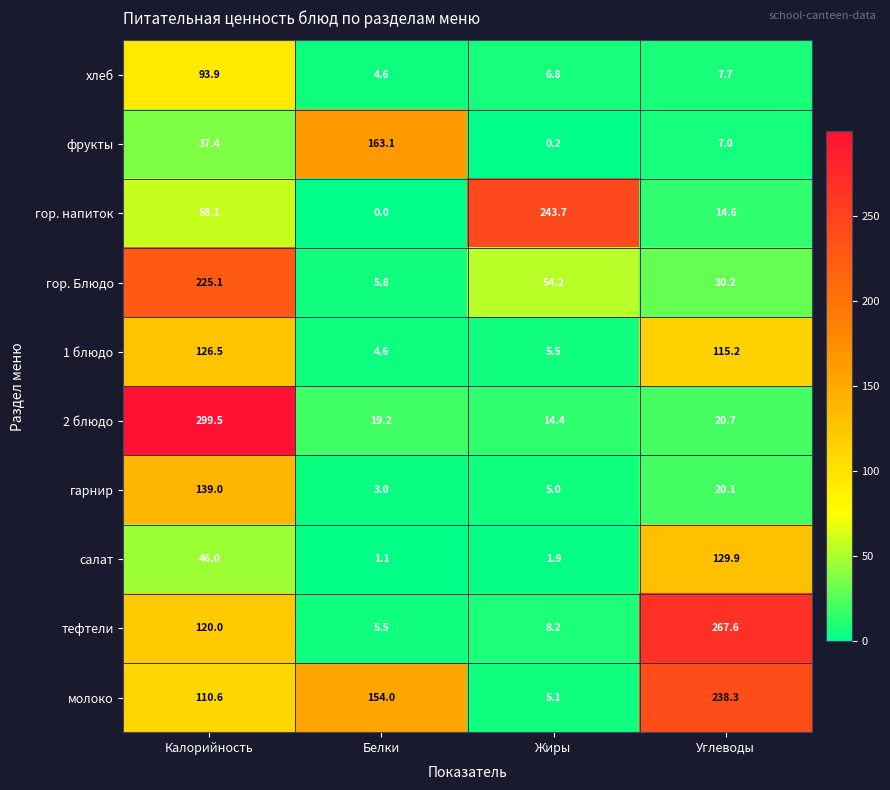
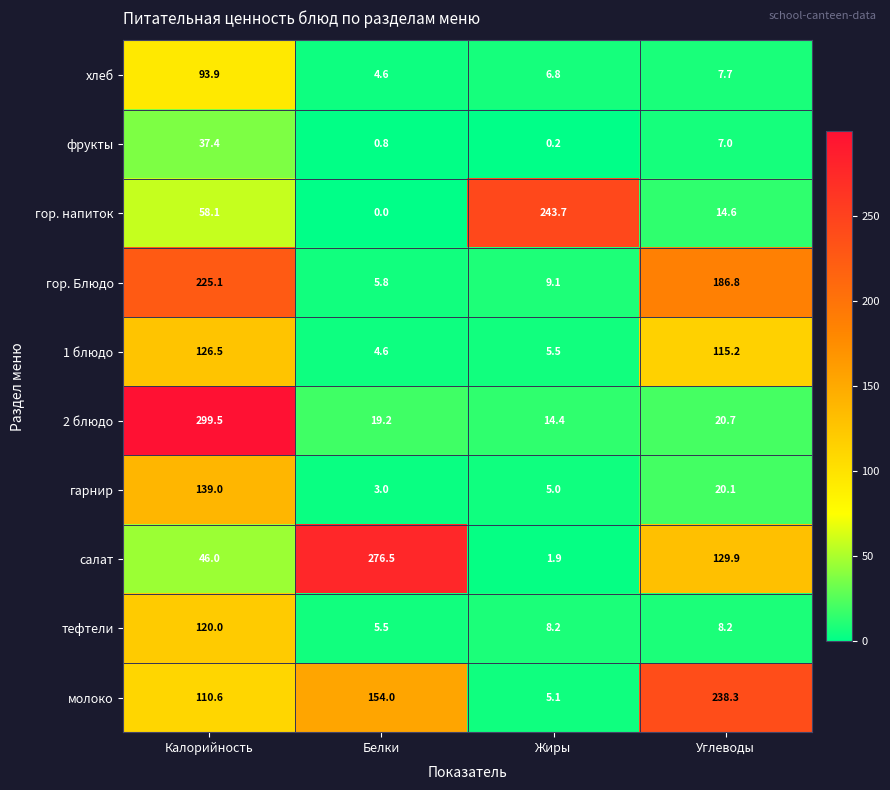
фрукты, Белки: 163.1 -> 0.8
гор. Блюдо, Жиры: 54.2 -> 9.1
гор. Блюдо, Углеводы: 30.2 -> 186.8
салат, Белки: 1.1 -> 276.5
тефтели, Углеводы: 267.6 -> 8.2
